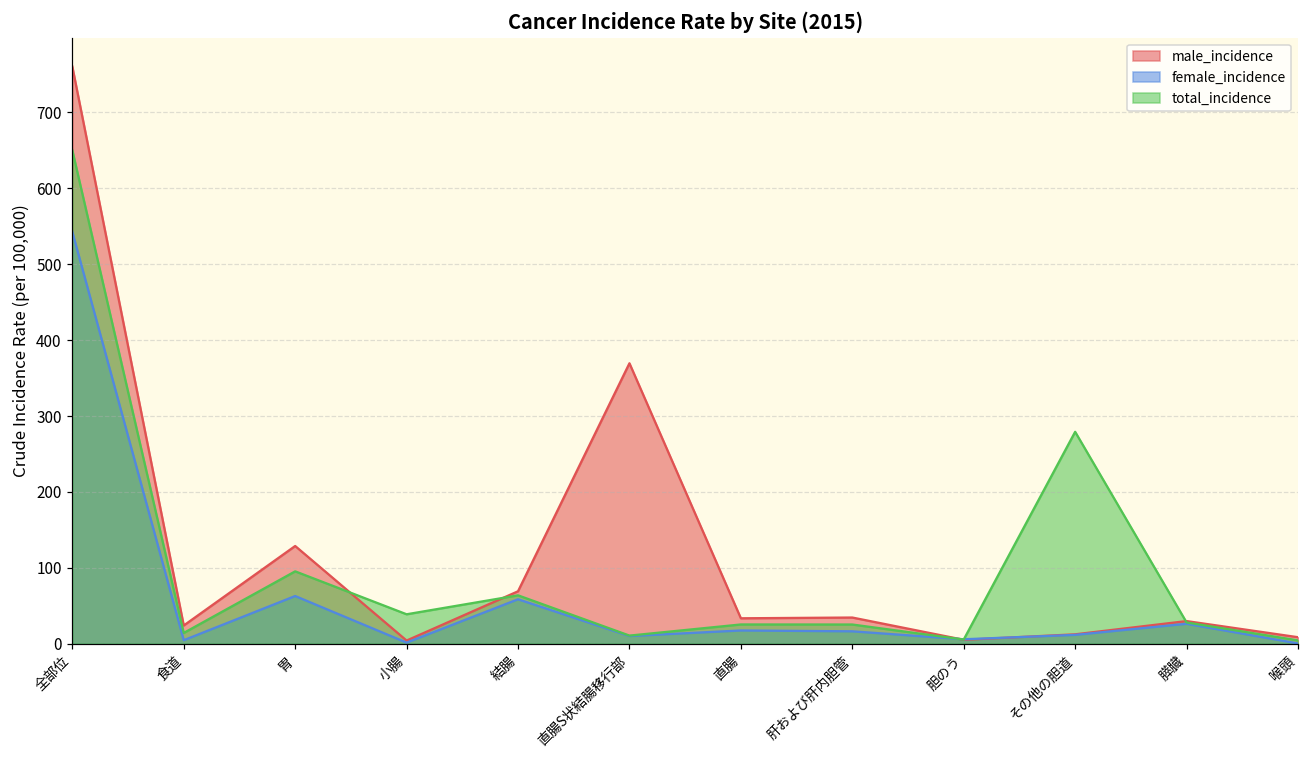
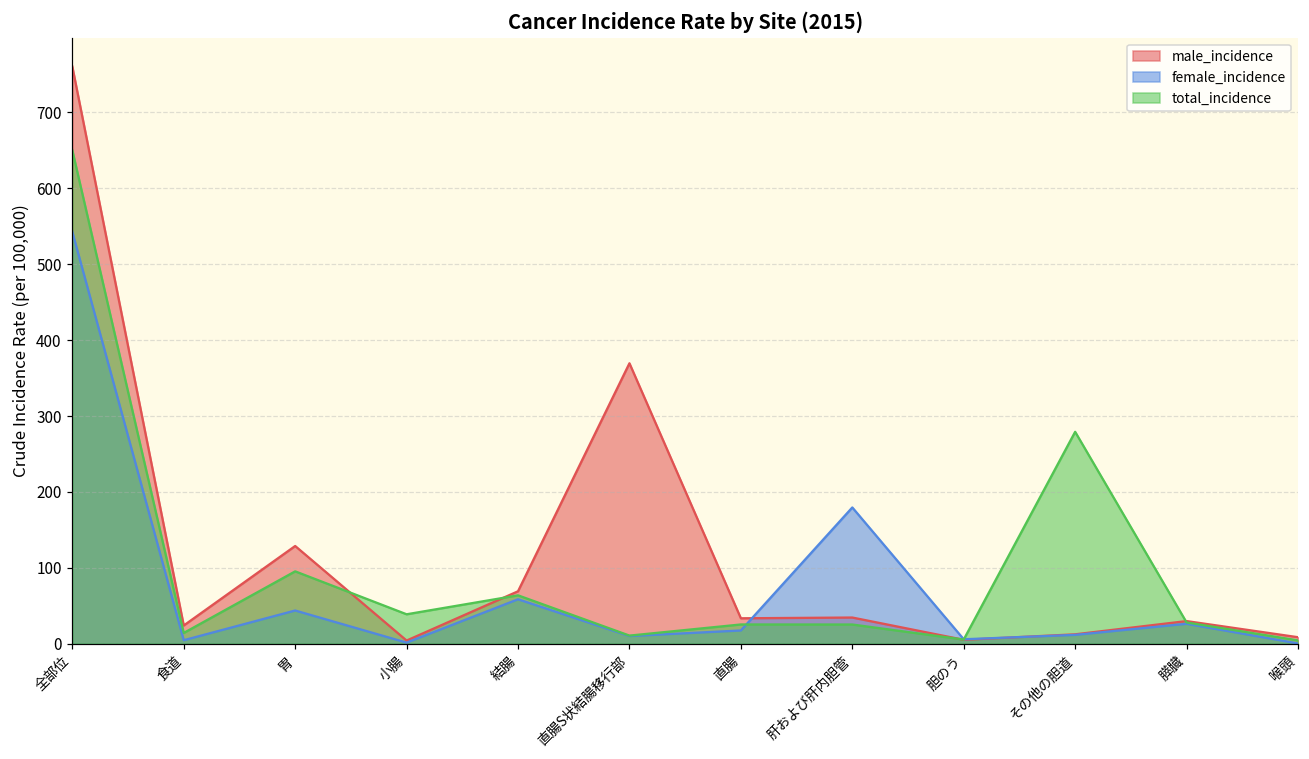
female_incidence, 胃: 60 -> 40
female_incidence, 肝および肝内胆管: 20 -> 180
